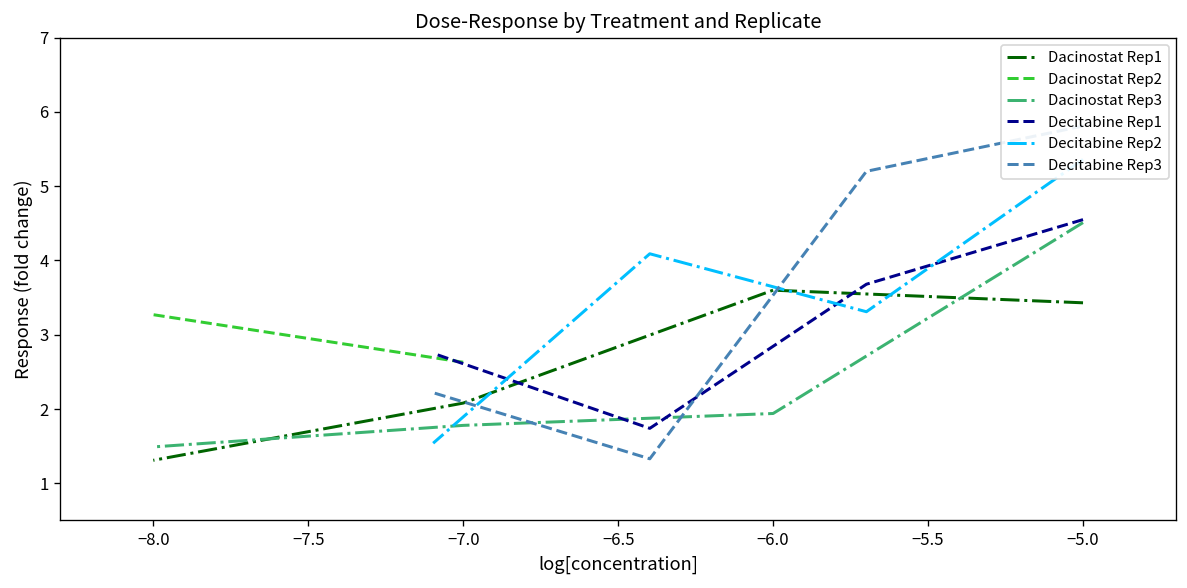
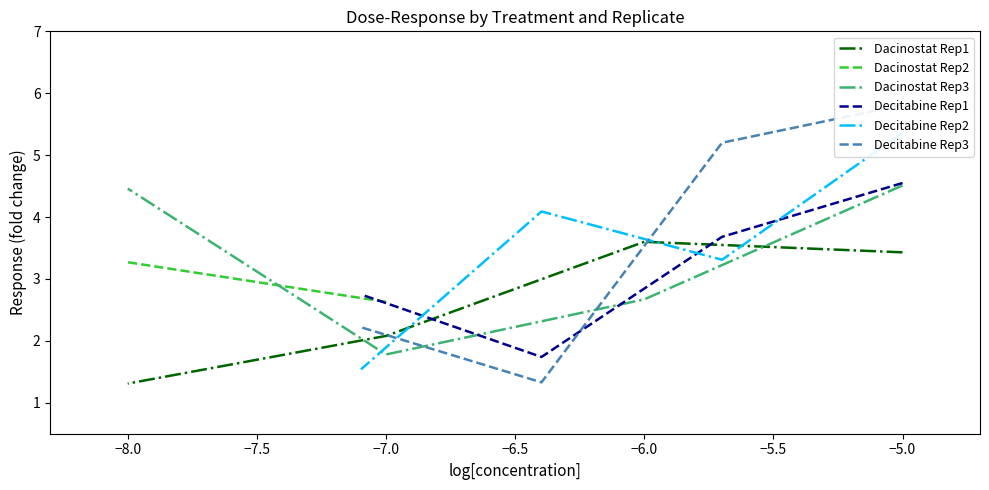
Dacinostat Rep3, −8.0: 1.5 -> 4.5
Dacinostat Rep3, −6.0: 1.9 -> 2.7
